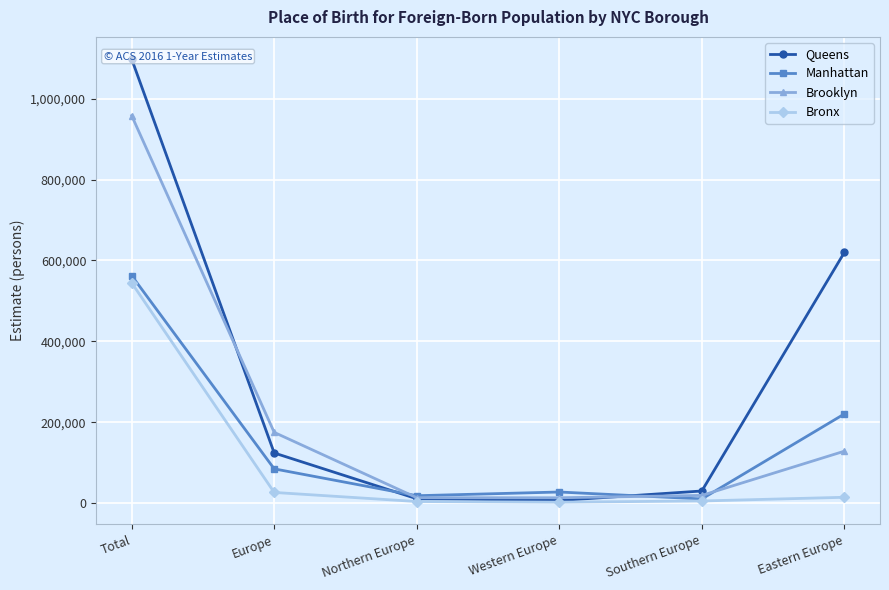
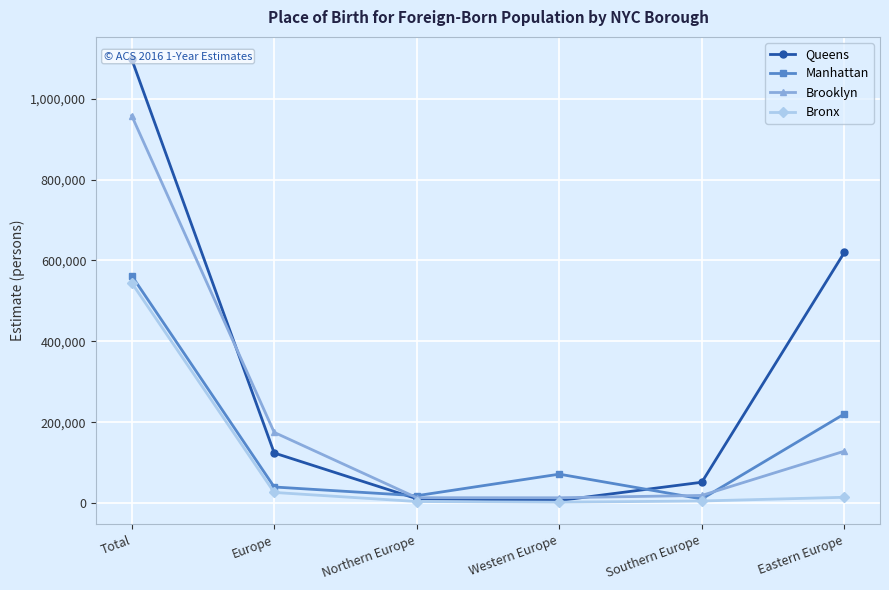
Manhattan, Europe: 80,000 -> 40,000
Manhattan, Western Europe: 30,000 -> 70,000
Queens, Southern Europe: 30,000 -> 50,000
